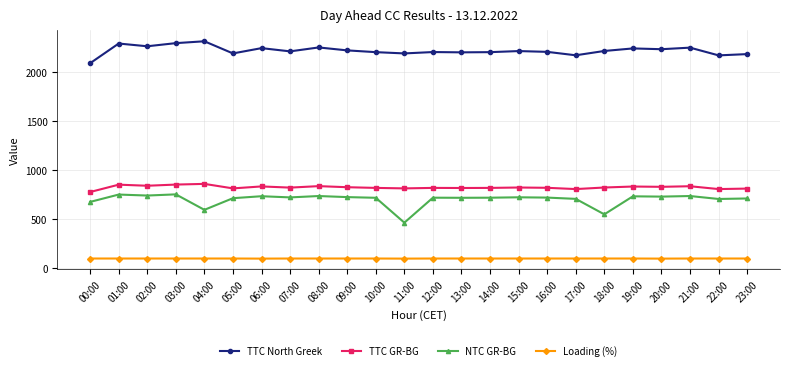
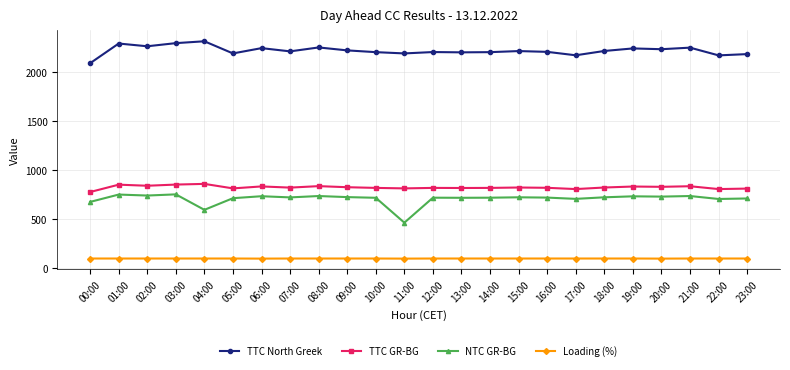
NTC GR-BG, 18:00: 600 -> 700
